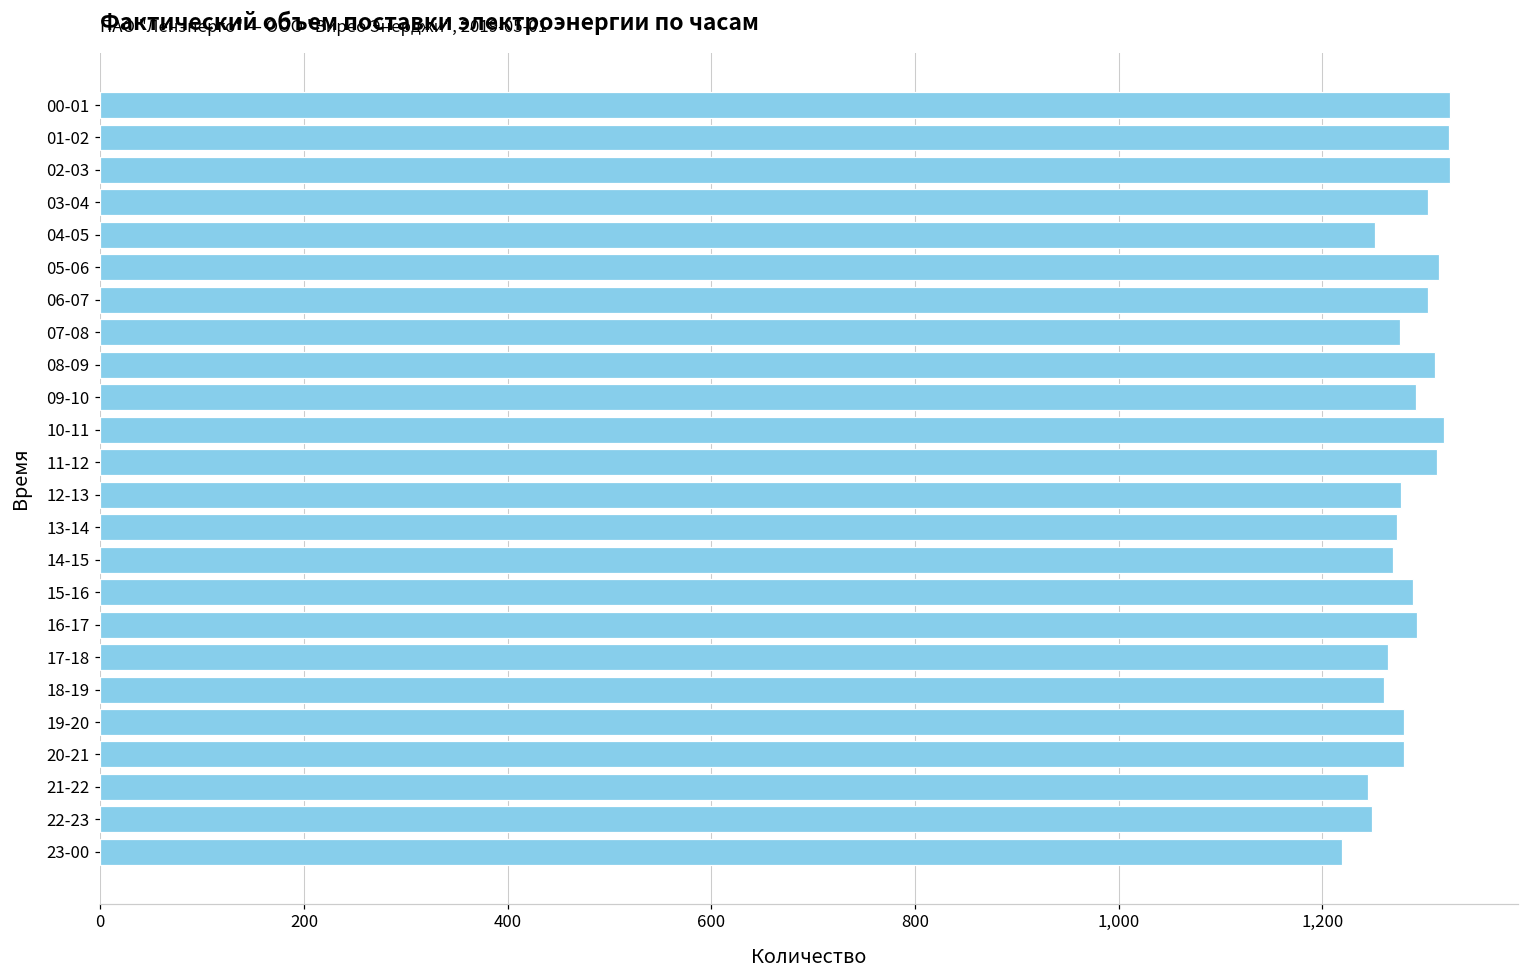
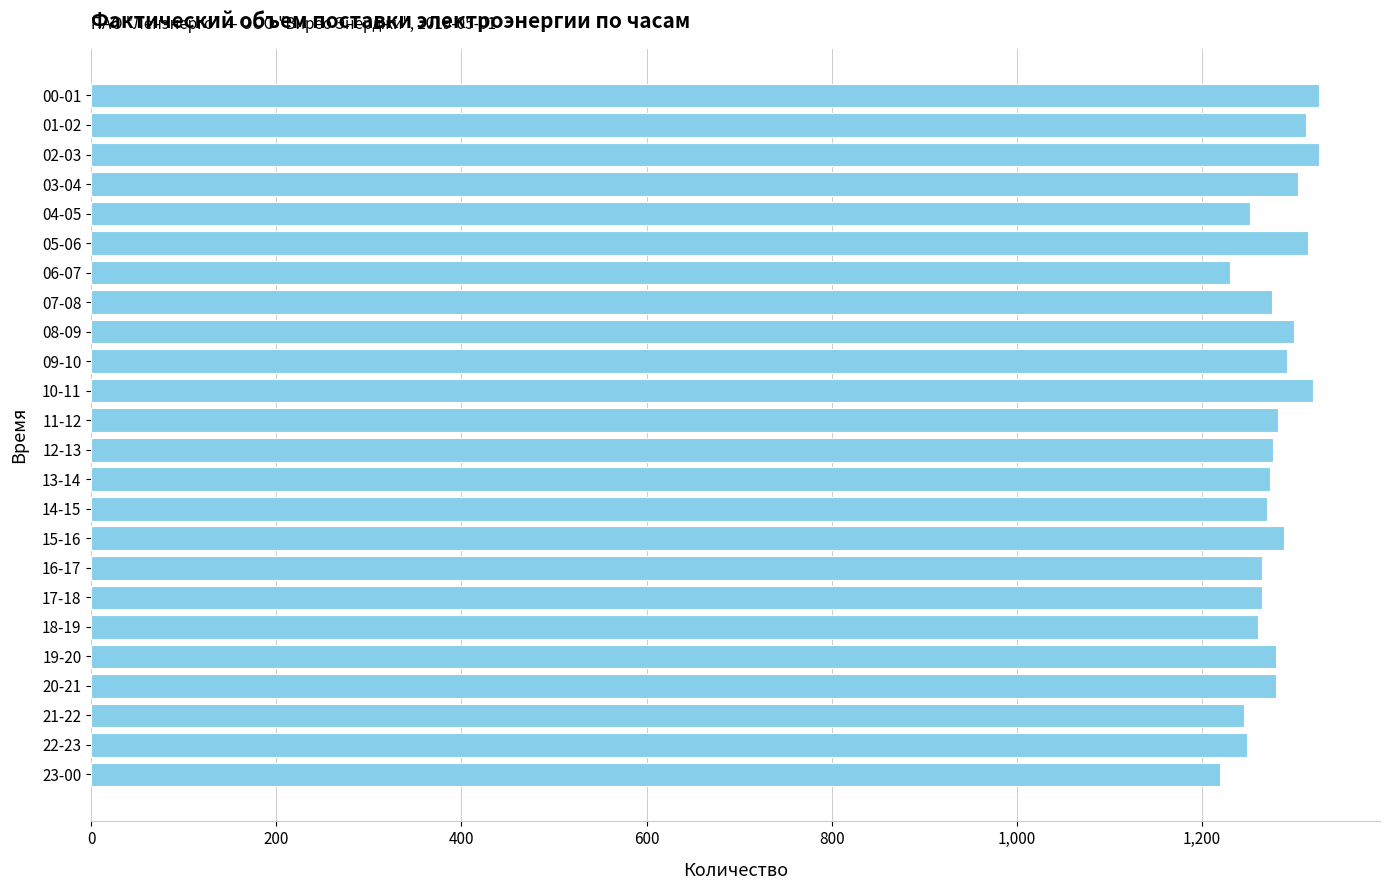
01-02: 1,330 -> 1,310
06-07: 1,300 -> 1,230
08-09: 1,310 -> 1,300
11-12: 1,310 -> 1,280
16-17: 1,290 -> 1,270
